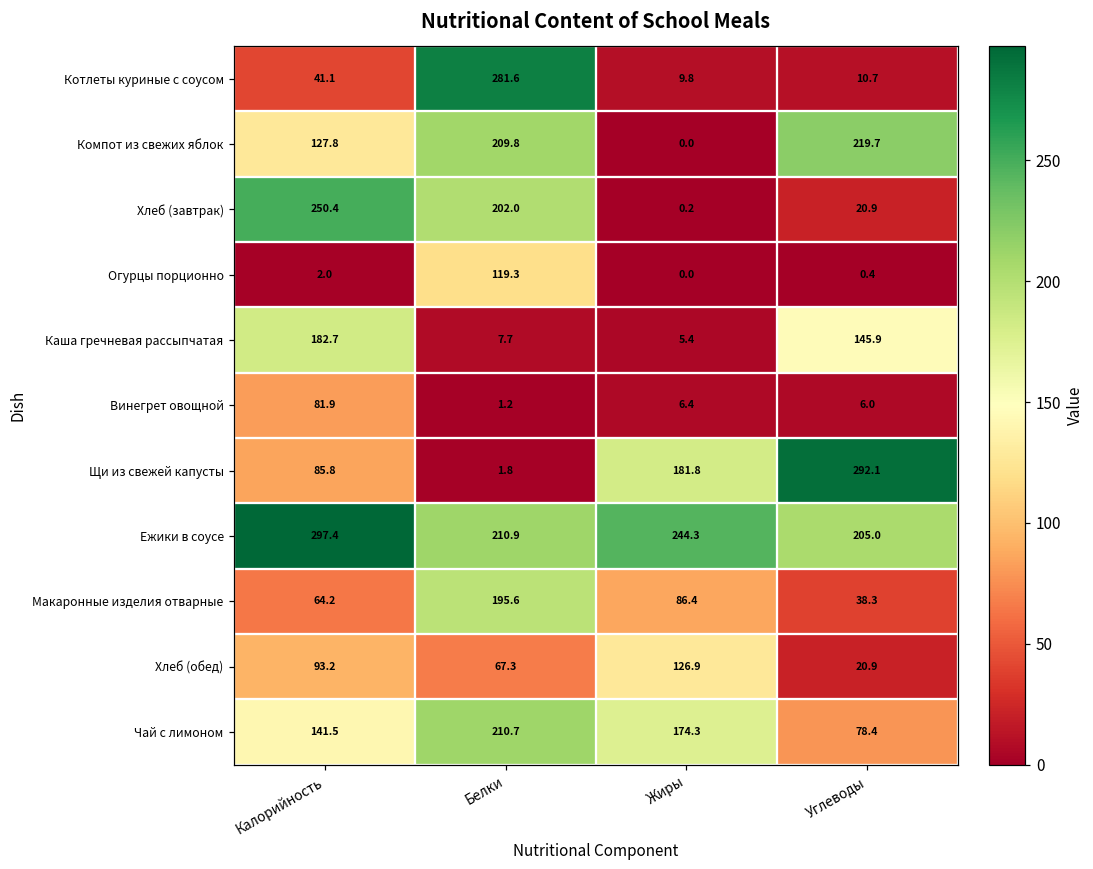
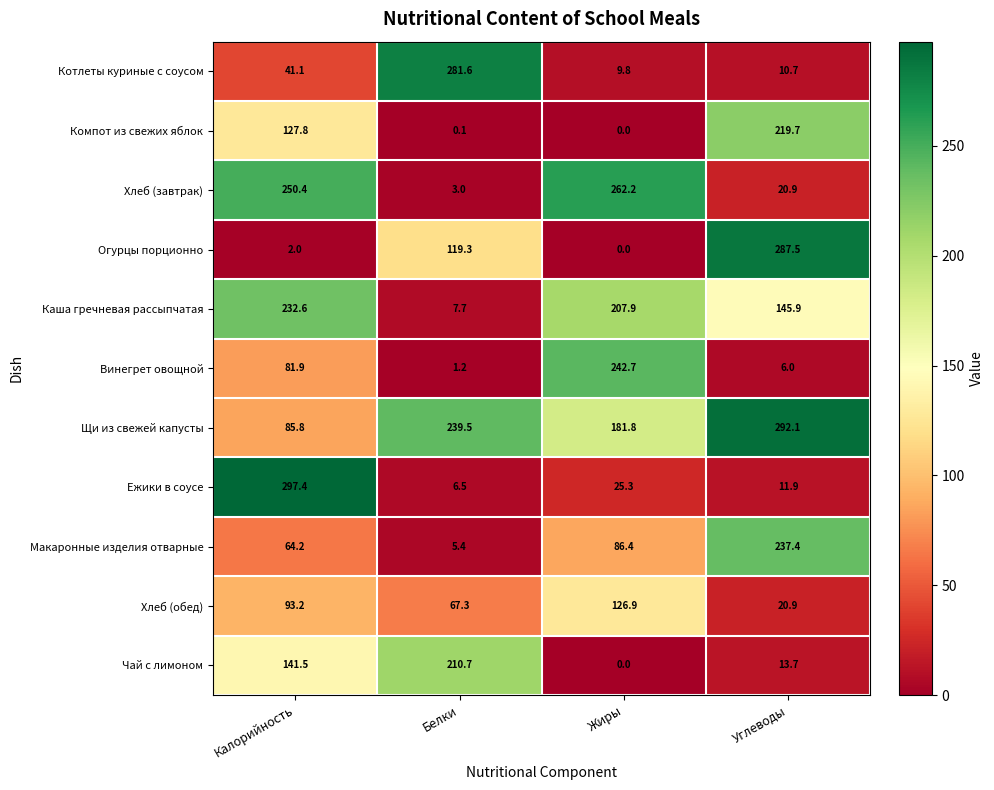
Компот из свежих яблок, Белки: 209.8 -> 0.1
Хлеб (завтрак), Белки: 202.0 -> 3.0
Хлеб (завтрак), Жиры: 0.2 -> 262.2
Огурцы порционно, Углеводы: 0.4 -> 287.5
Каша гречневая рассыпчатая, Калорийность: 182.7 -> 232.6
Каша гречневая рассыпчатая, Жиры: 5.4 -> 207.9
Винегрет овощной, Жиры: 6.4 -> 242.7
Щи из свежей капусты, Белки: 1.8 -> 239.5
Ежики в соусе, Белки: 210.9 -> 6.5
Ежики в соусе, Жиры: 244.3 -> 25.3
Ежики в соусе, Углеводы: 205.0 -> 11.9
Макаронные изделия отварные, Белки: 195.6 -> 5.4
Макаронные изделия отварные, Углеводы: 38.3 -> 237.4
Чай с лимоном, Жиры: 174.3 -> 0.0
Чай с лимоном, Углеводы: 78.4 -> 13.7
